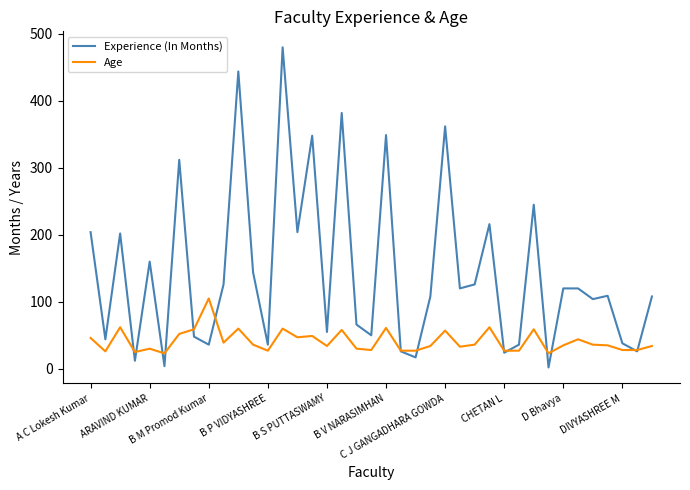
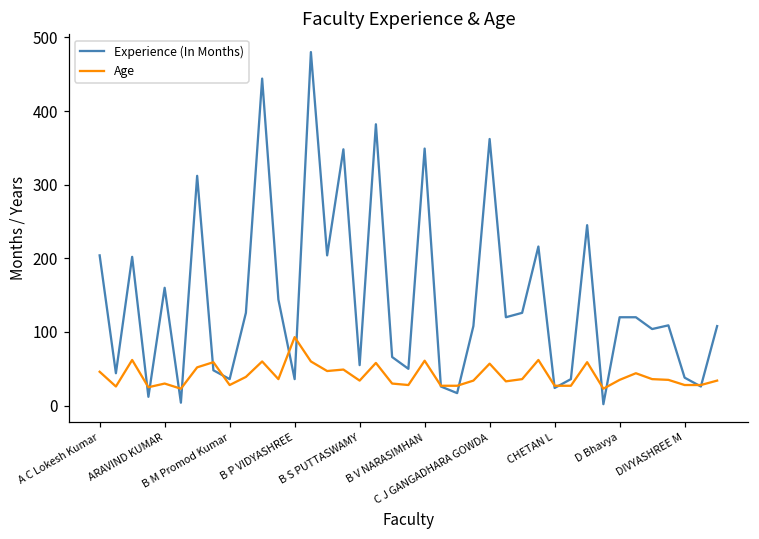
Age, B M Promod Kumar: 110 -> 30
Age, B P VIDYASHREE: 30 -> 90
